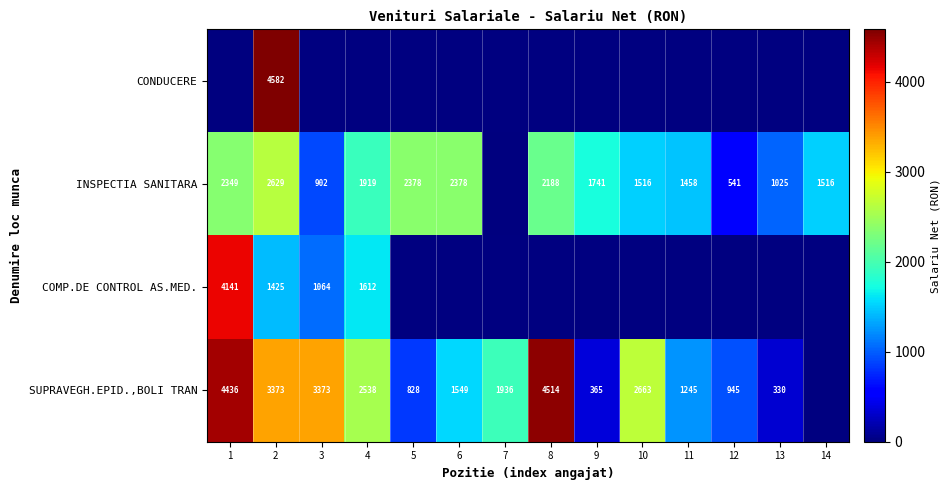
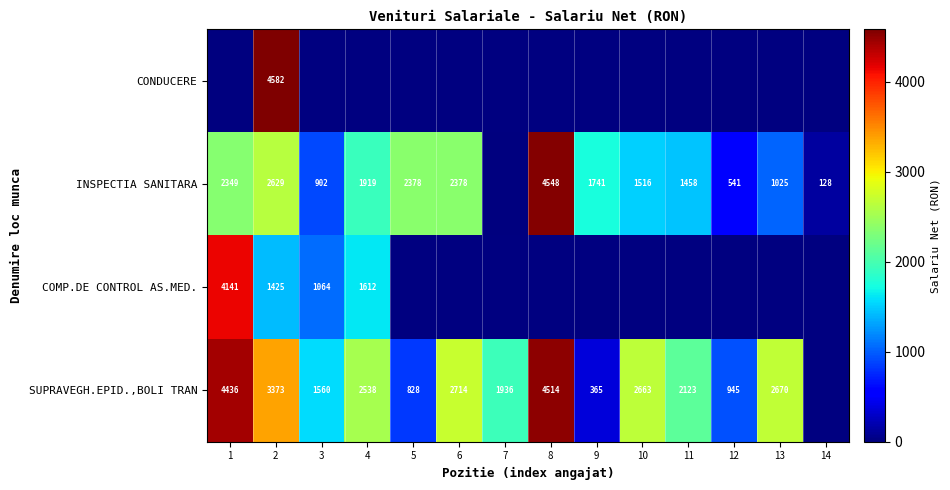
INSPECTIA SANITARA, 8: 2188 -> 4548
INSPECTIA SANITARA, 14: 1516 -> 128
SUPRAVEGH.EPID.,BOLI TRAN, 3: 3373 -> 1560
SUPRAVEGH.EPID.,BOLI TRAN, 6: 1549 -> 2714
SUPRAVEGH.EPID.,BOLI TRAN, 11: 1245 -> 2123
SUPRAVEGH.EPID.,BOLI TRAN, 13: 330 -> 2670
